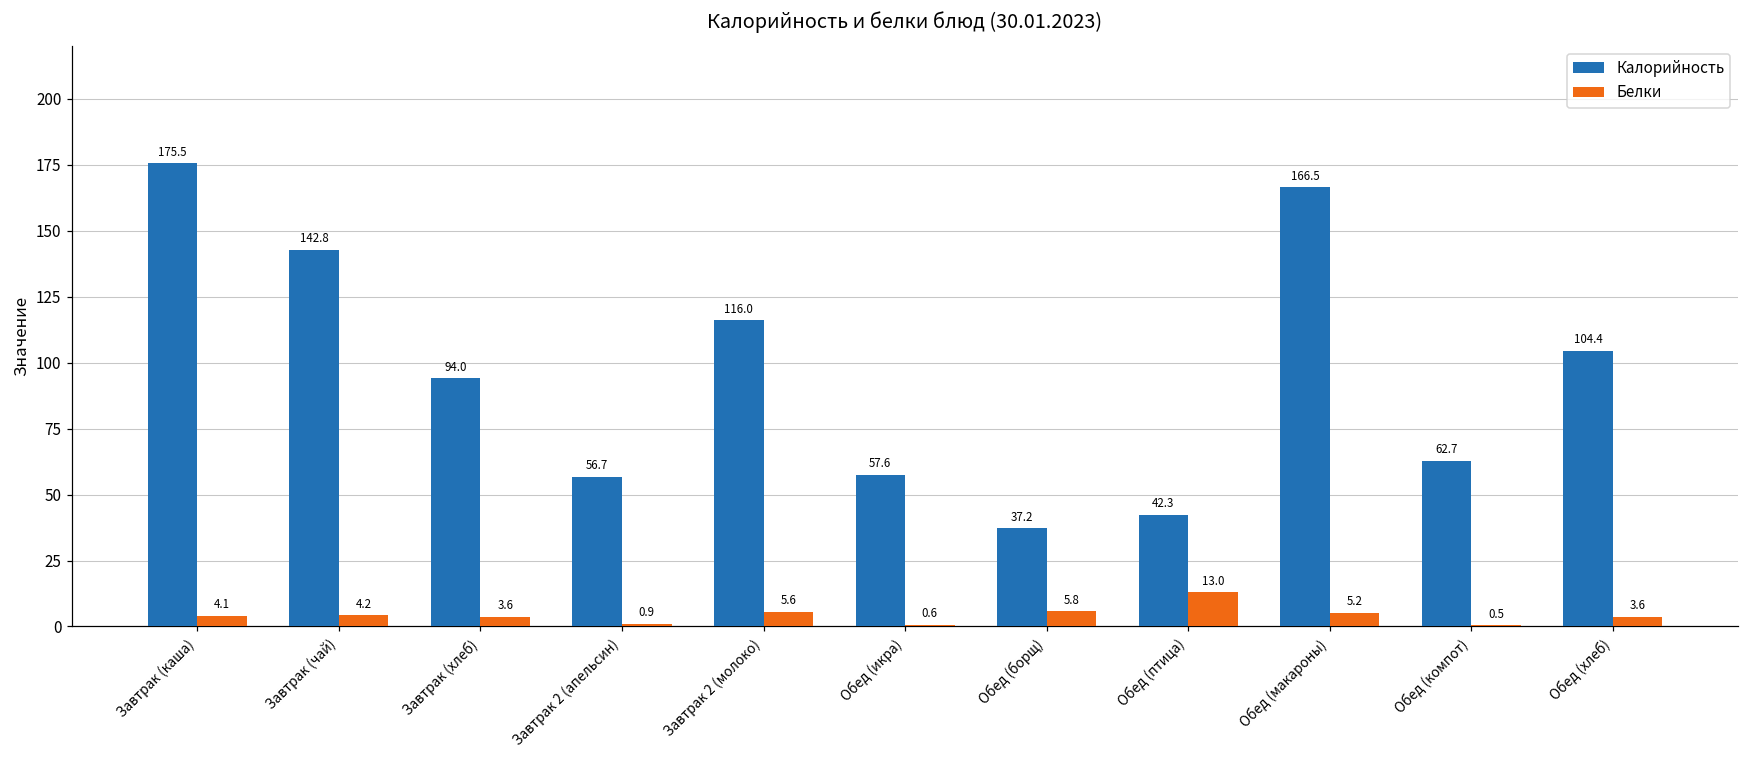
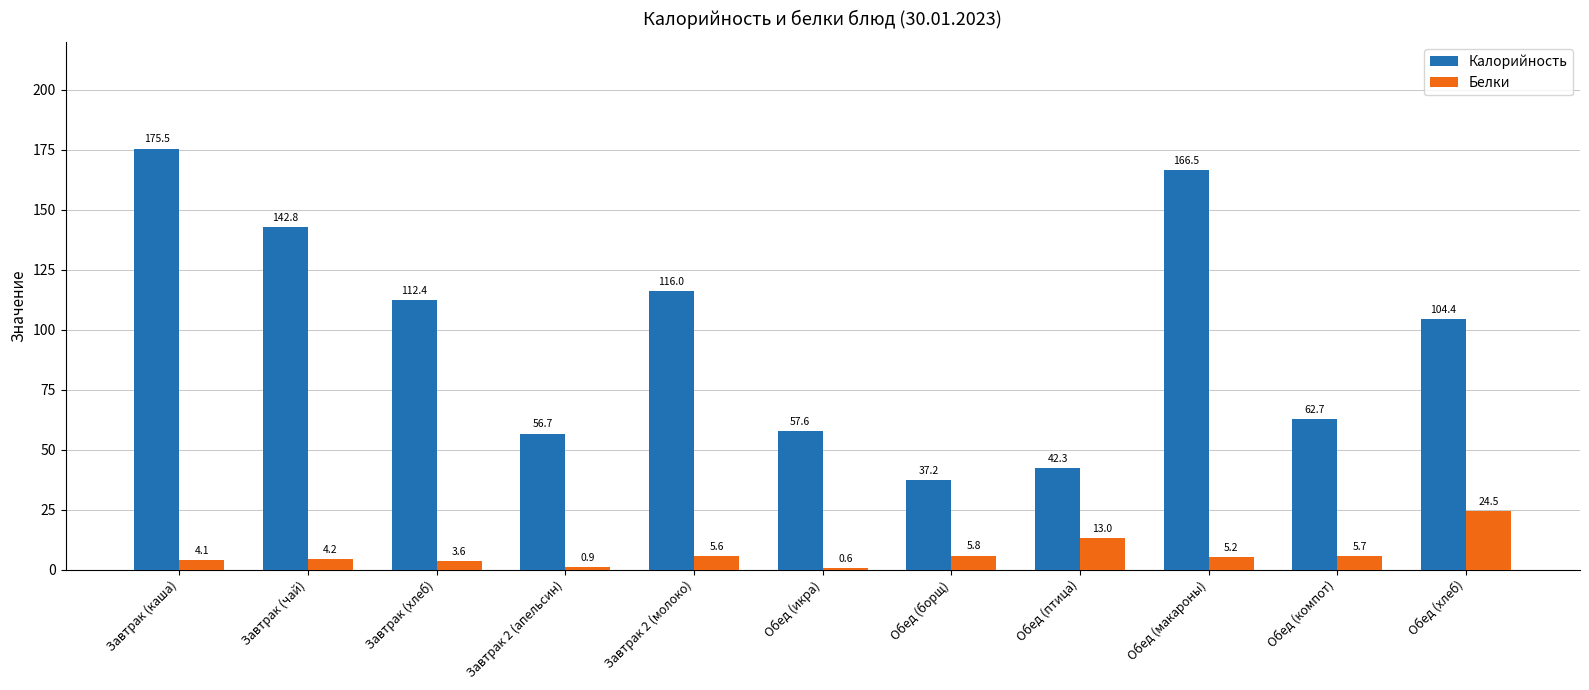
Калорийность, Завтрак (хлеб): 94.0 -> 112.4
Белки, Обед (компот): 0.5 -> 5.7
Белки, Обед (хлеб): 3.6 -> 24.5
